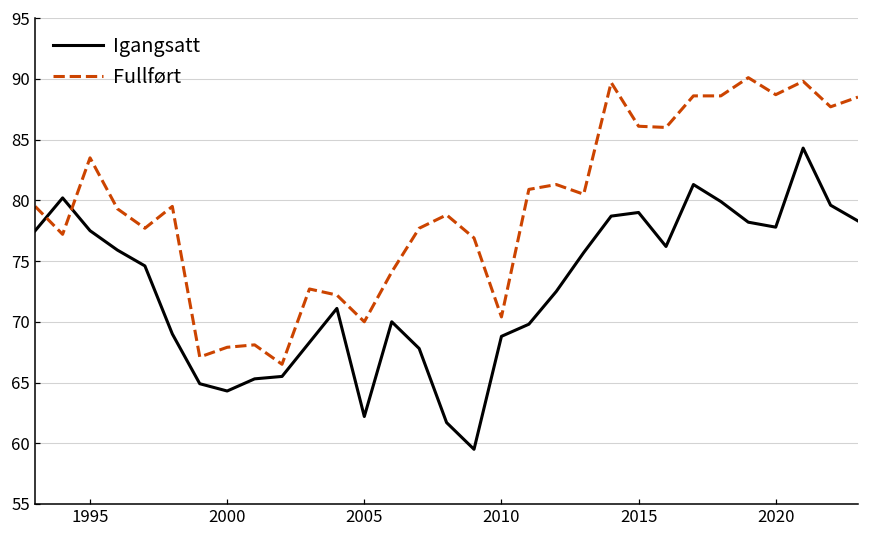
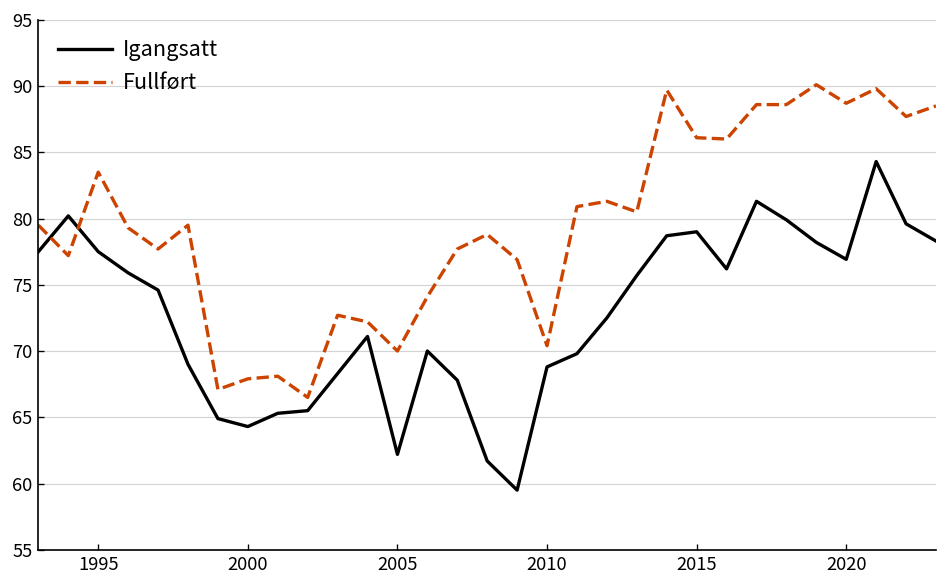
Igangsatt, 2020: 77.8 -> 76.9
